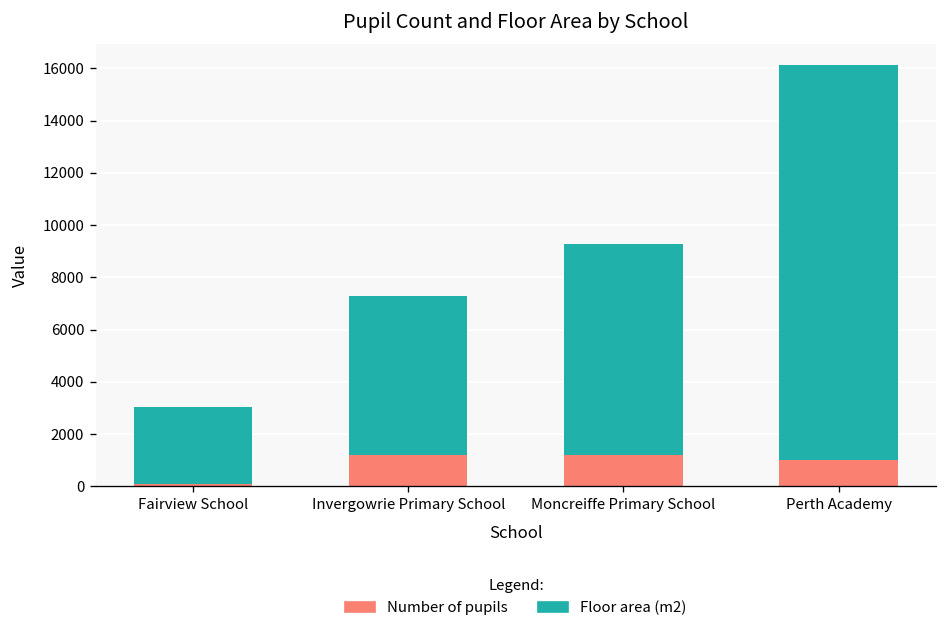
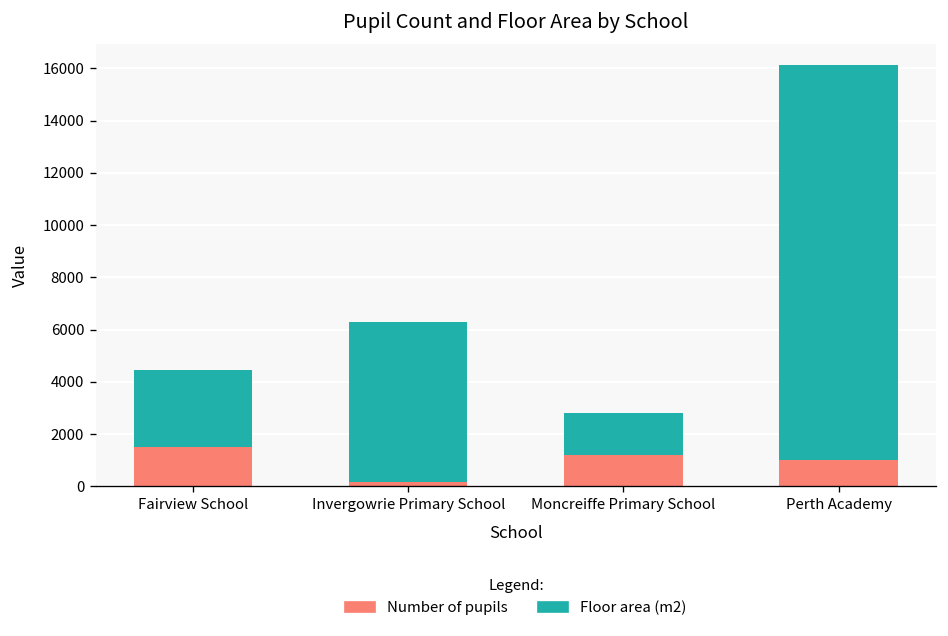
Number of pupils, Fairview School: 100 -> 1500
Number of pupils, Invergowrie Primary School: 1200 -> 200
Floor area (m2), Moncreiffe Primary School: 8100 -> 1600
